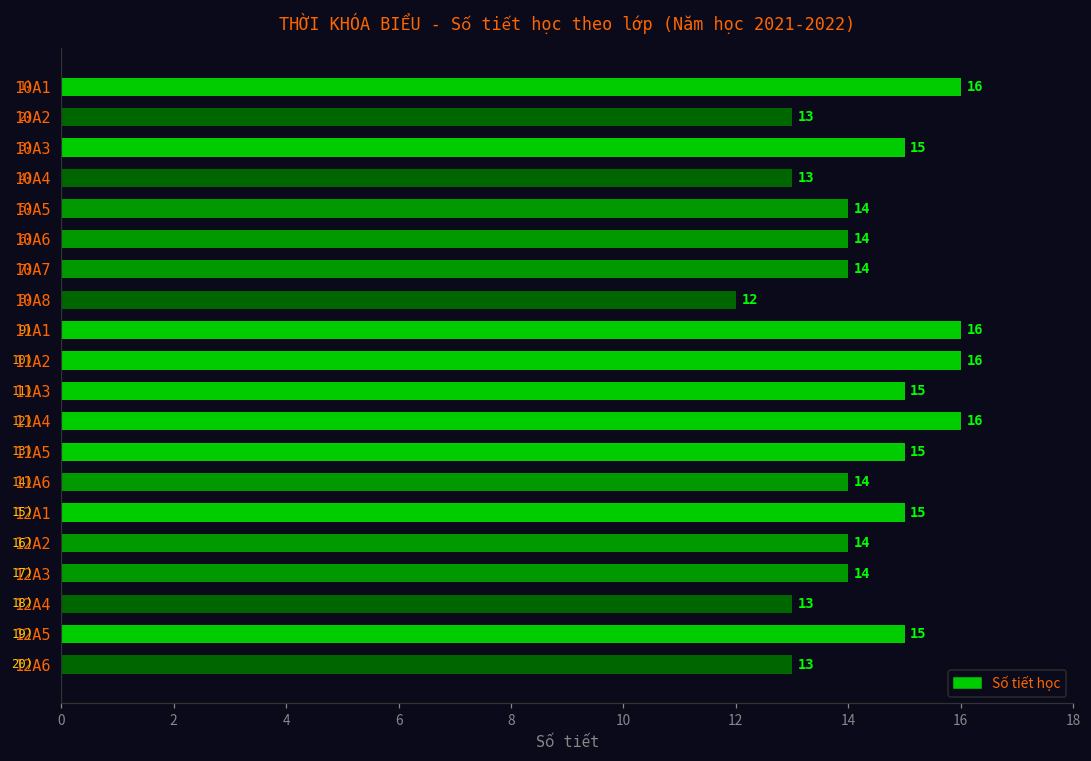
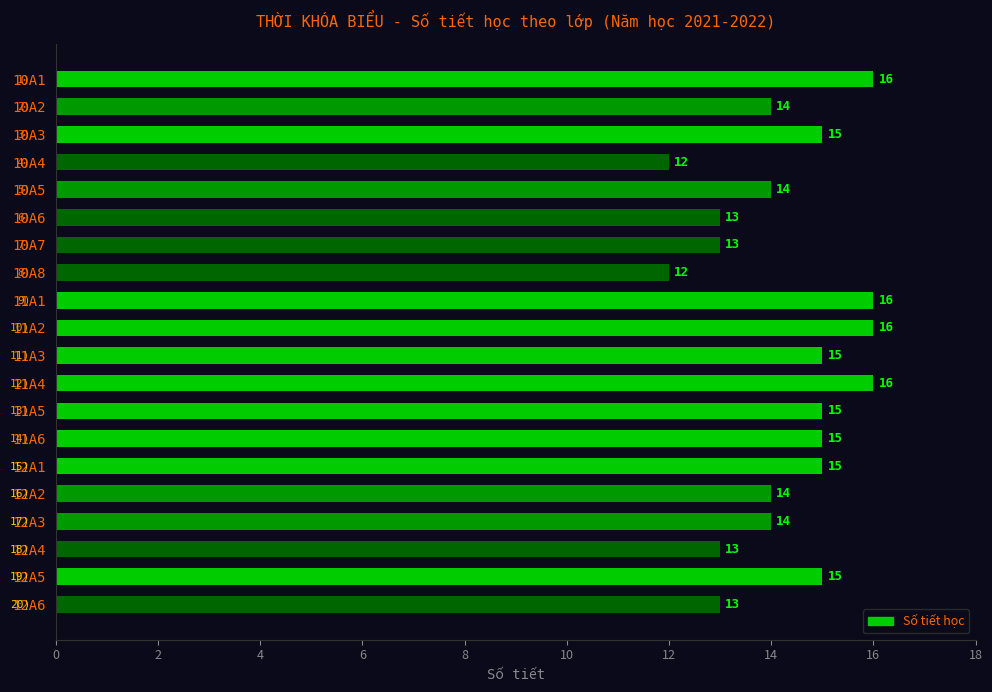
10A2: 13 -> 14
10A4: 13 -> 12
10A6: 14 -> 13
10A7: 14 -> 13
11A6: 14 -> 15
